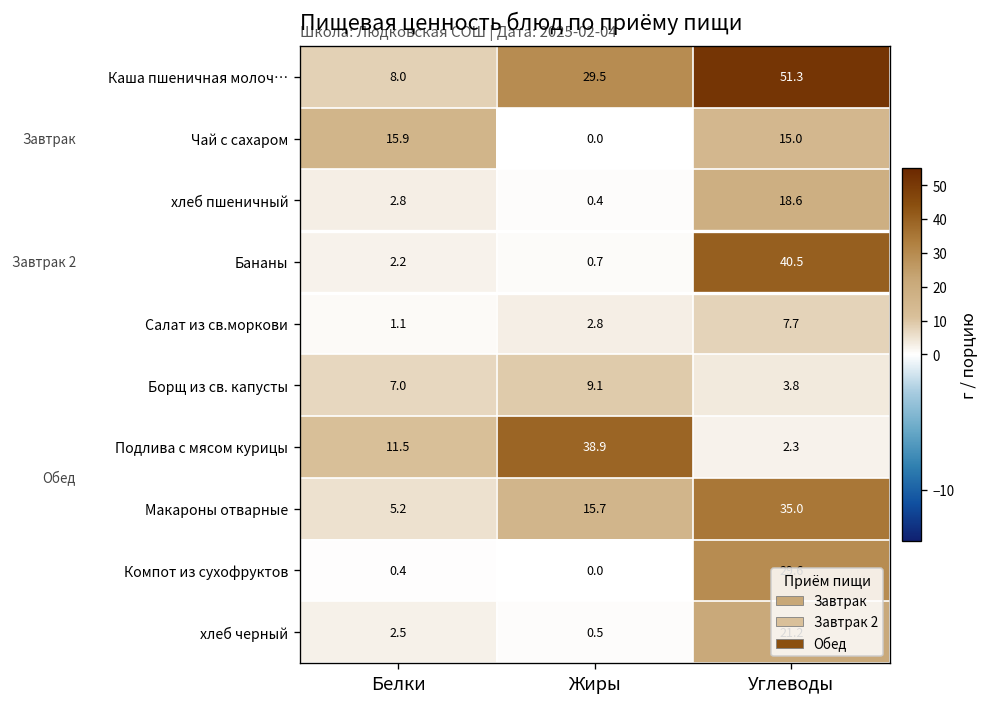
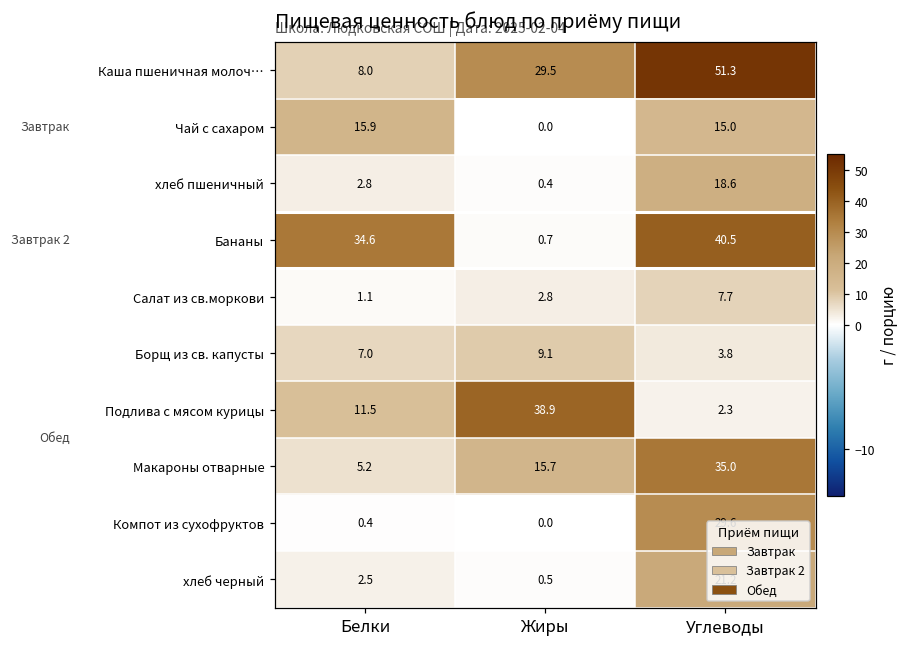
Бананы, Белки: 2.2 -> 34.6
